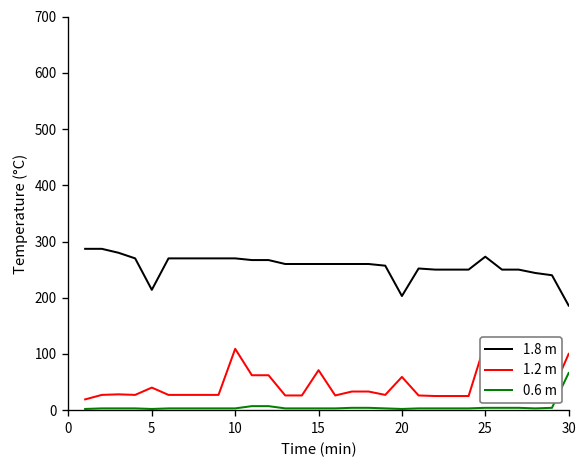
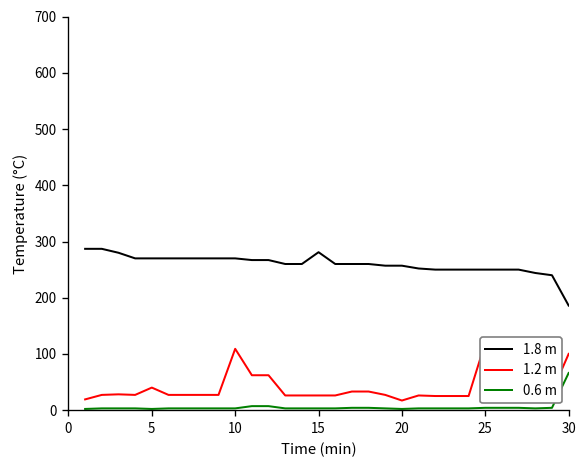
1.8 m, 5: 210 -> 270
1.8 m, 15: 260 -> 280
1.2 m, 15: 70 -> 30
1.8 m, 20: 200 -> 260
1.2 m, 20: 60 -> 20
1.8 m, 25: 270 -> 250
